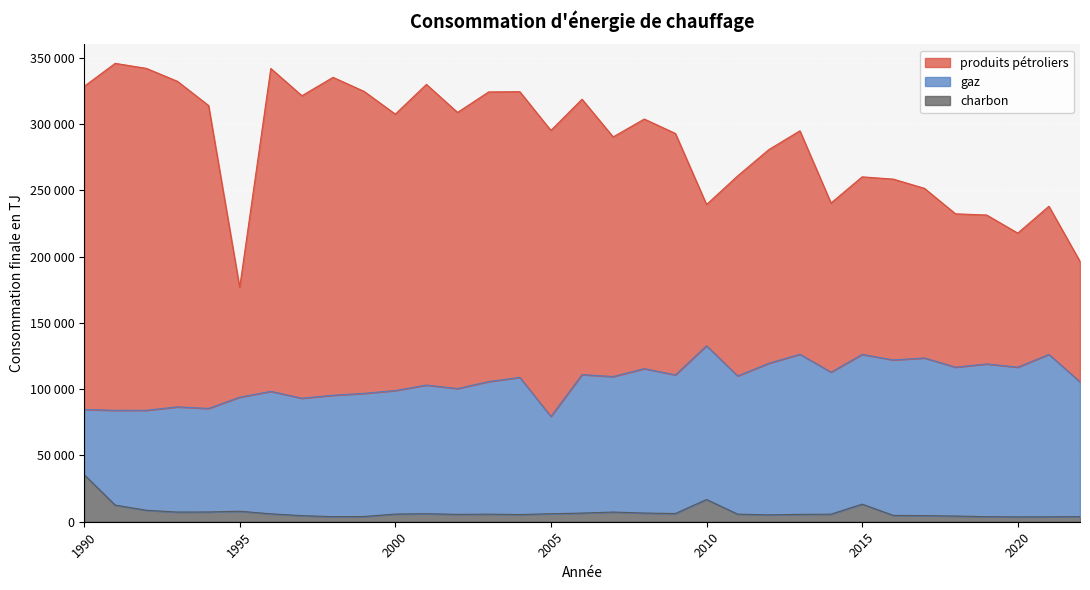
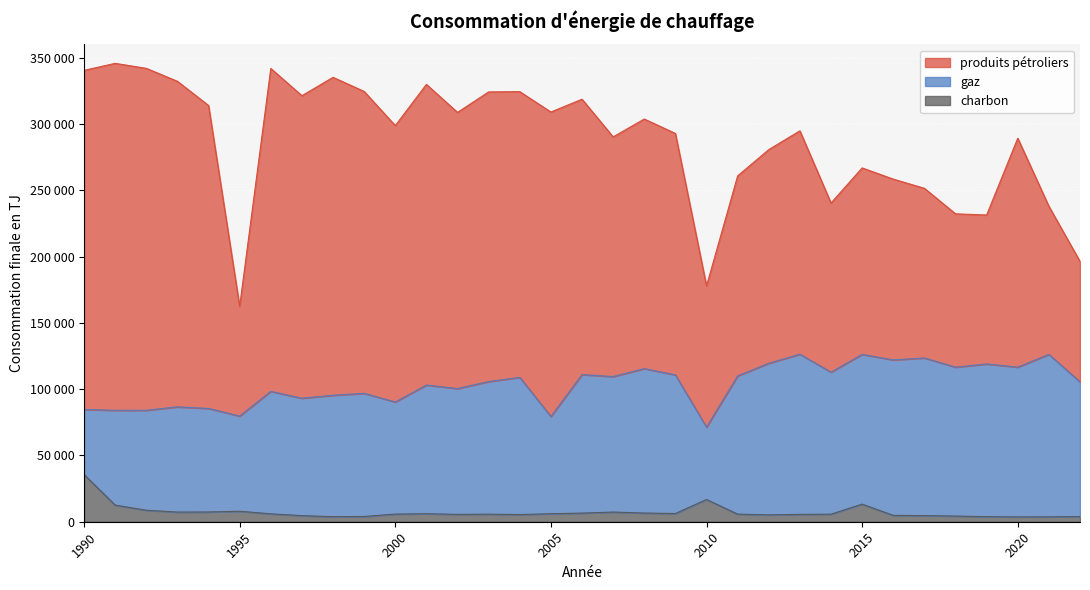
produits pétroliers, 1990: 244000 -> 256000
gaz, 1995: 86000 -> 72000
gaz, 2000: 93000 -> 85000
produits pétroliers, 2005: 216000 -> 230000
gaz, 2010: 116000 -> 55000
produits pétroliers, 2015: 134000 -> 141000
produits pétroliers, 2020: 101000 -> 173000
